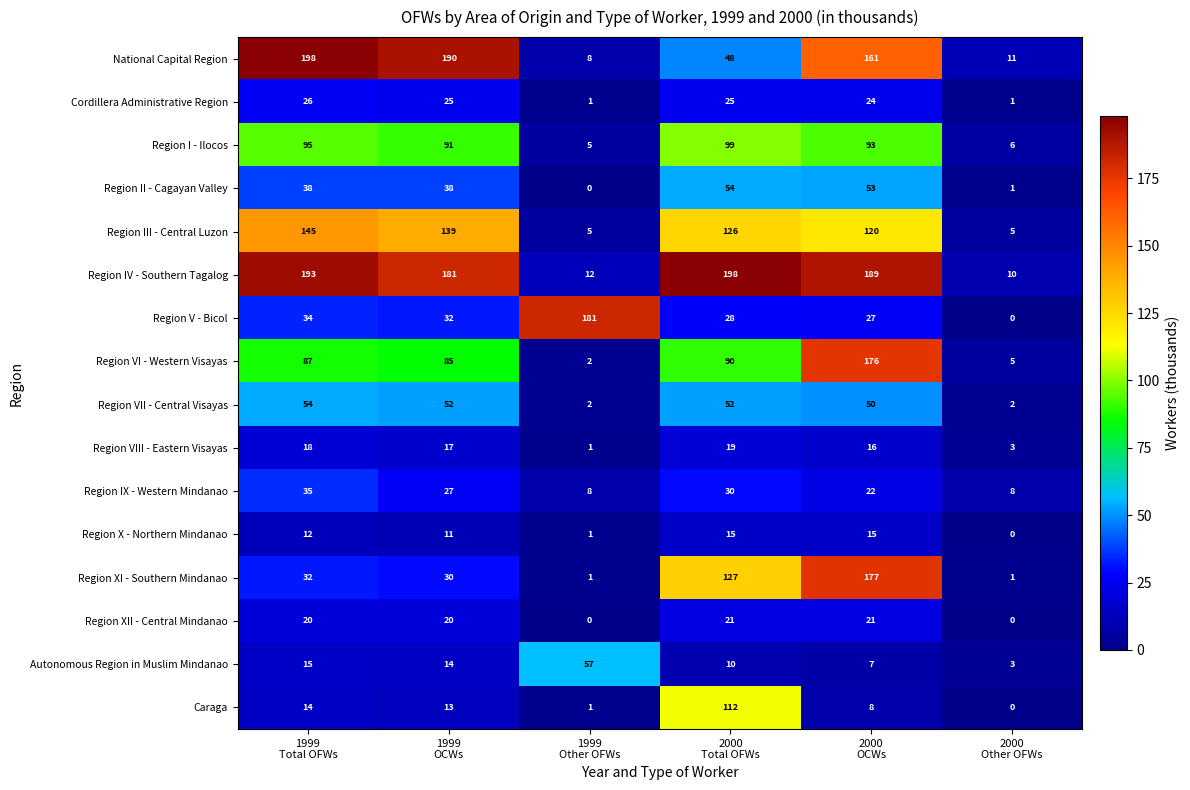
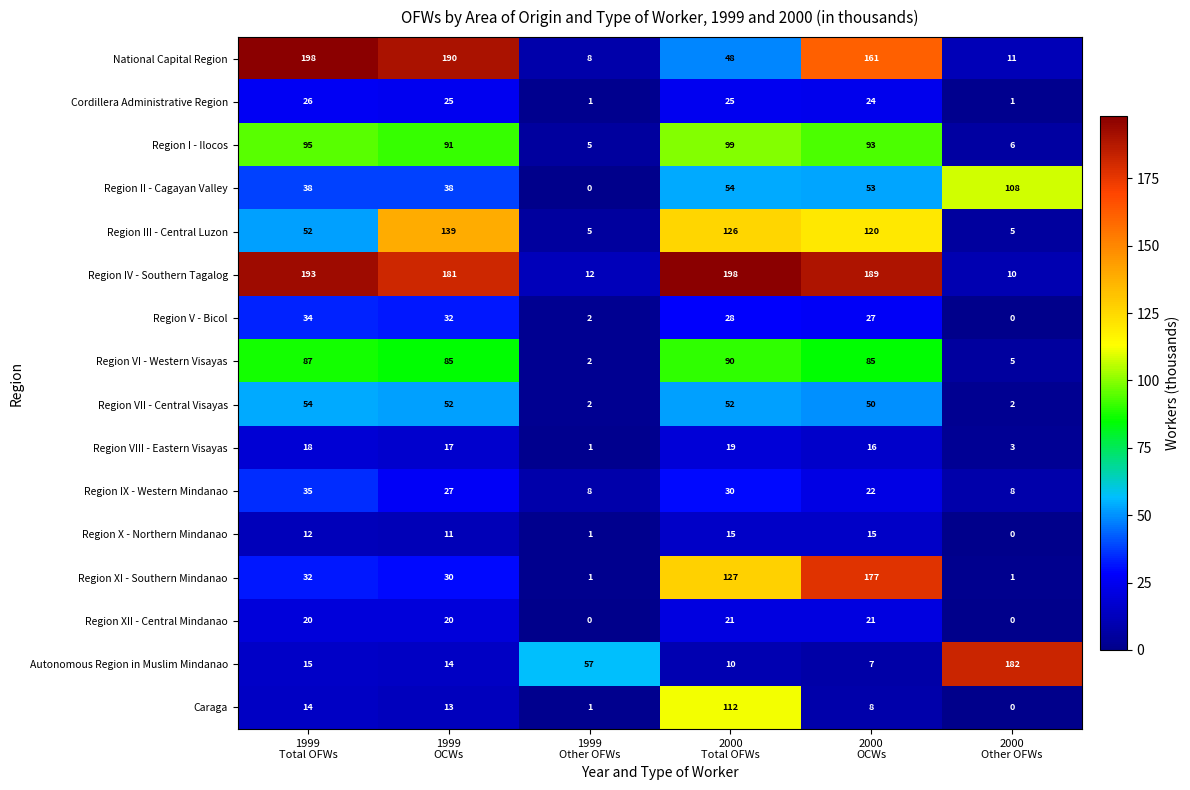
Region II - Cagayan Valley, 2000 Other OFWs: 1 -> 108
Region III - Central Luzon, 1999 Total OFWs: 145 -> 52
Region V - Bicol, 1999 Other OFWs: 181 -> 2
Region VI - Western Visayas, 2000 OCWs: 176 -> 85
Autonomous Region in Muslim Mindanao, 2000 Other OFWs: 3 -> 182
